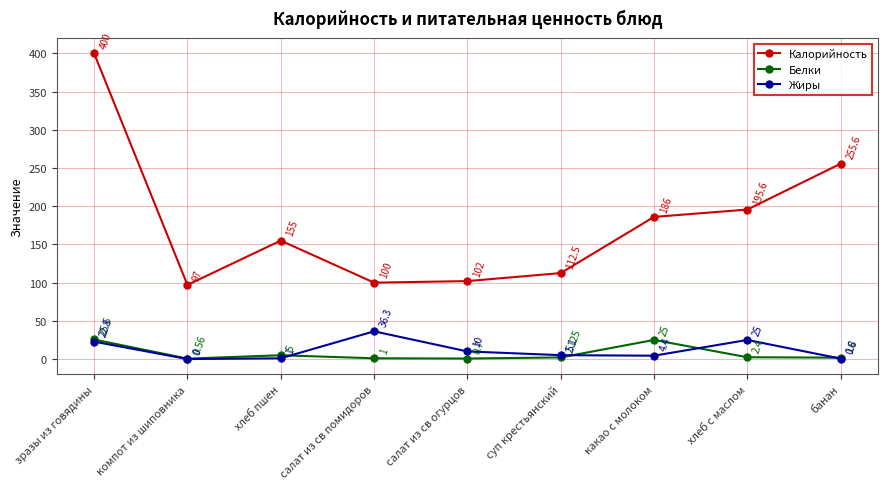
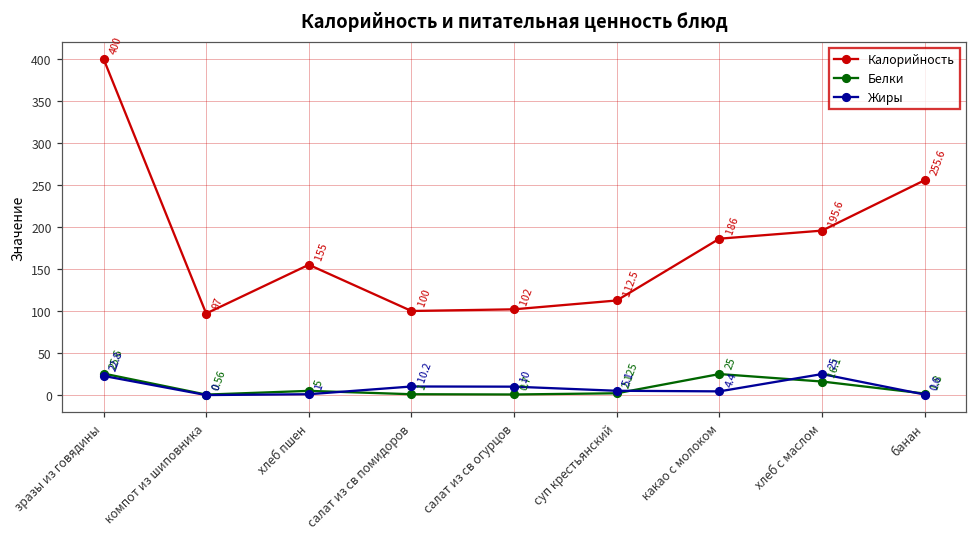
Жиры, салат из св помидоров: 36.3 -> 10.2
Белки, хлеб с маслом: 2.4 -> 16.1
